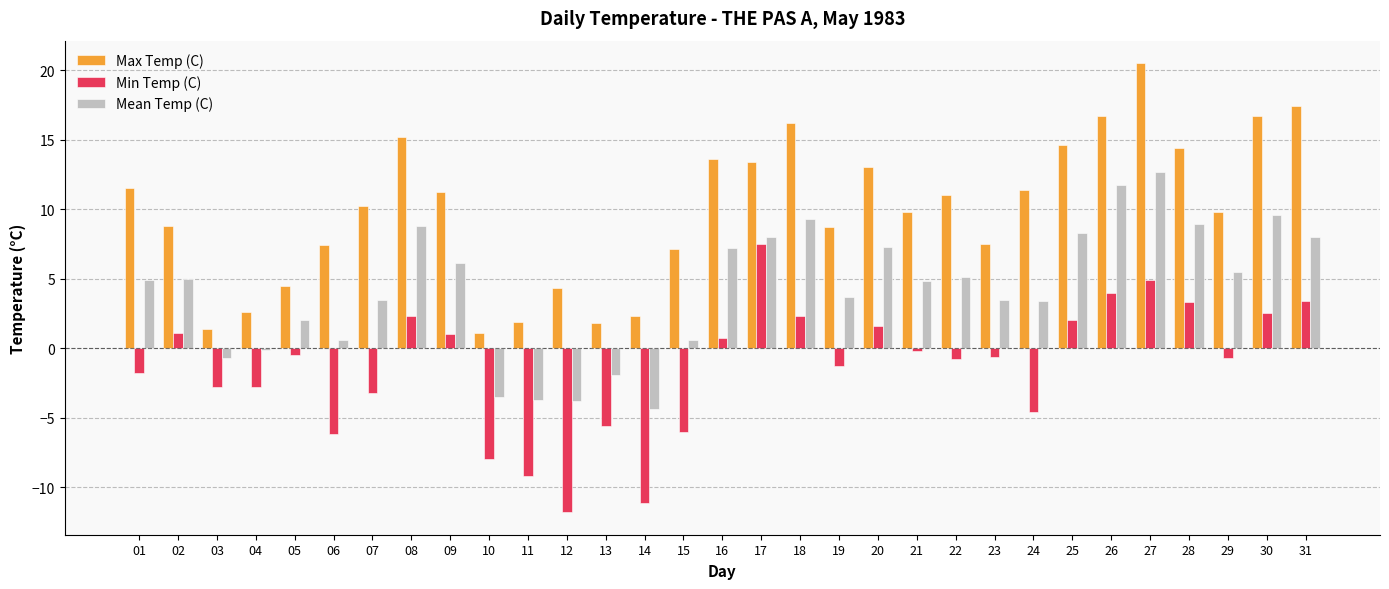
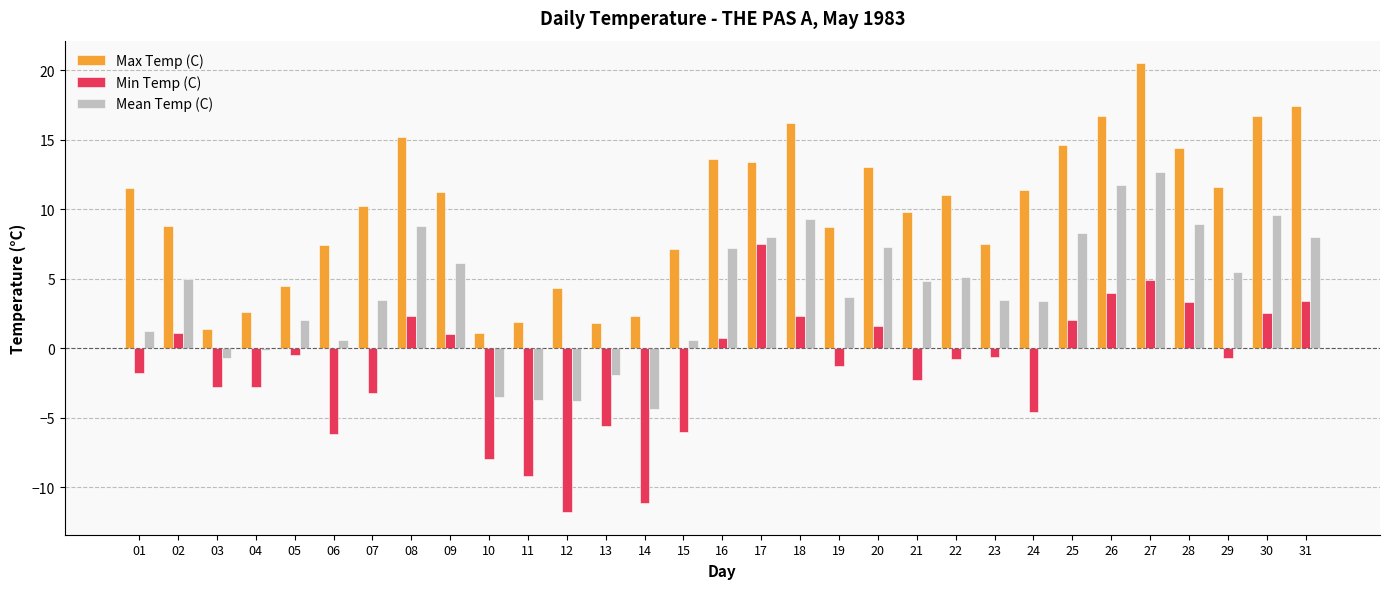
Mean Temp (C), 01: 4.9 -> 1.2
Min Temp (C), 21: -0.2 -> -2.3
Max Temp (C), 29: 9.8 -> 11.6
